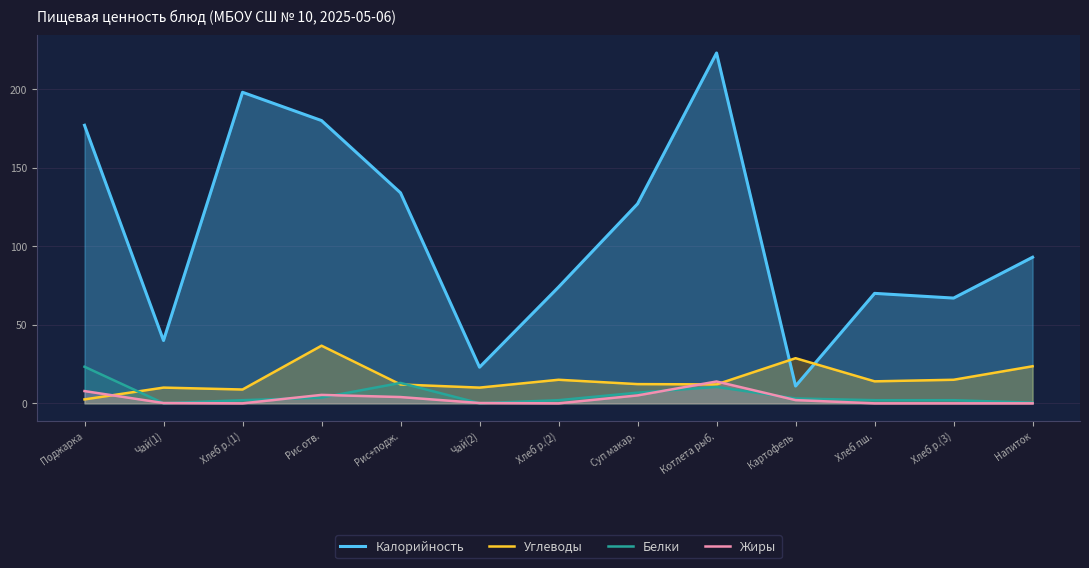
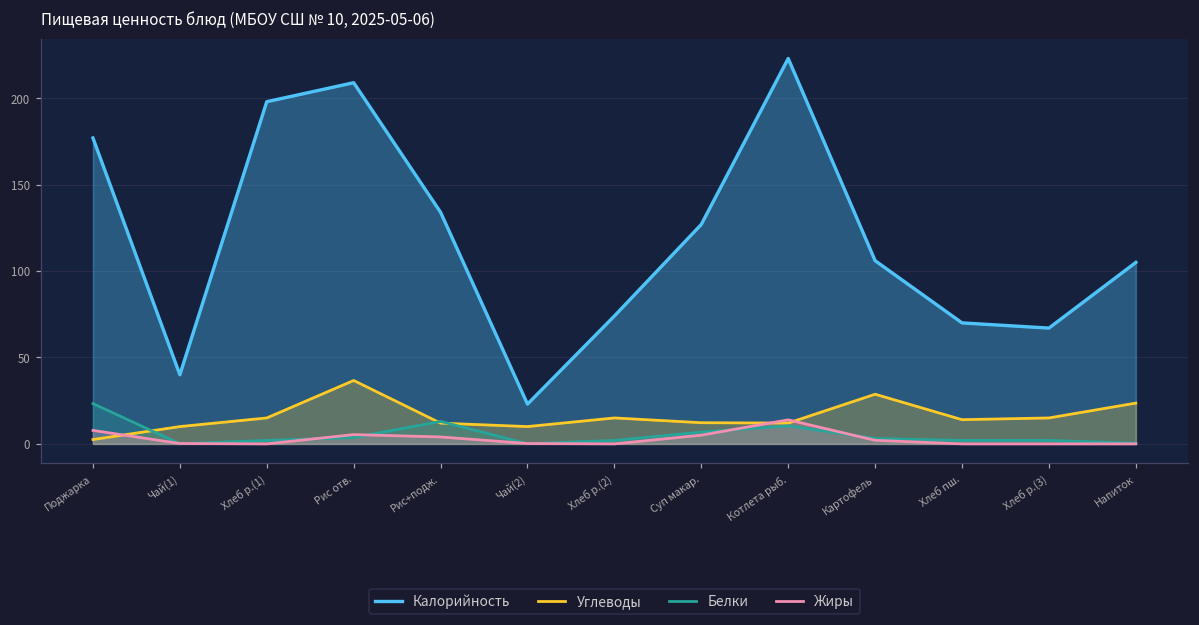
Углеводы, Хлеб р.(1): 9 -> 15
Калорийность, Рис отв.: 180 -> 209
Калорийность, Картофель: 11 -> 106
Калорийность, Напиток: 93 -> 105
